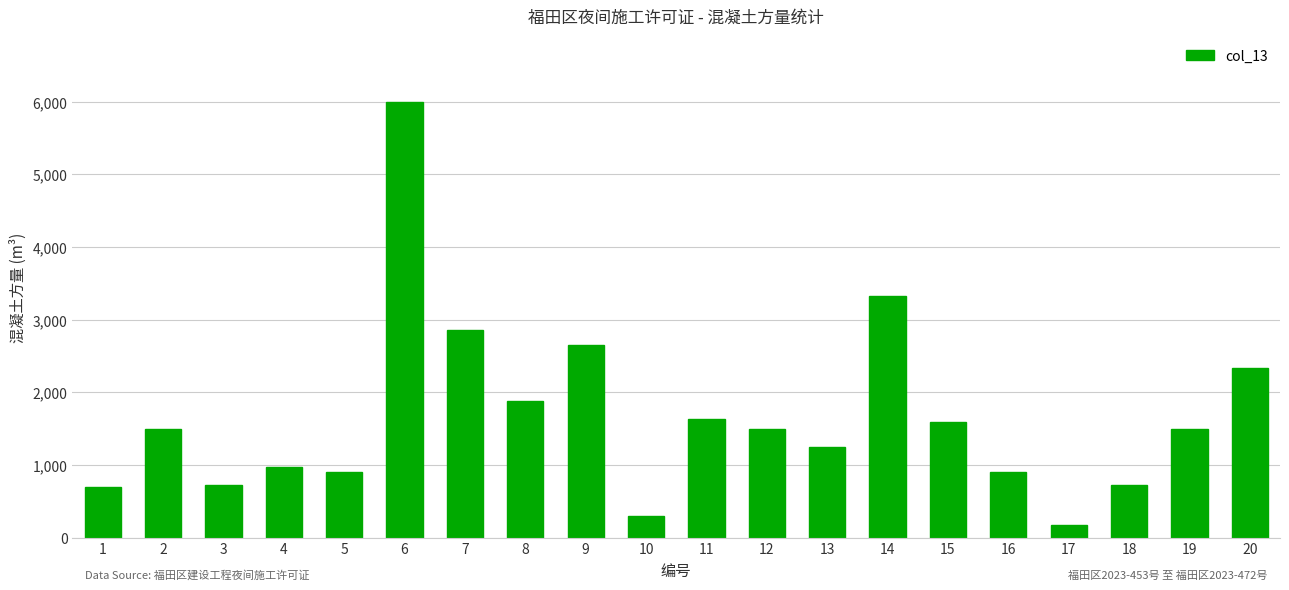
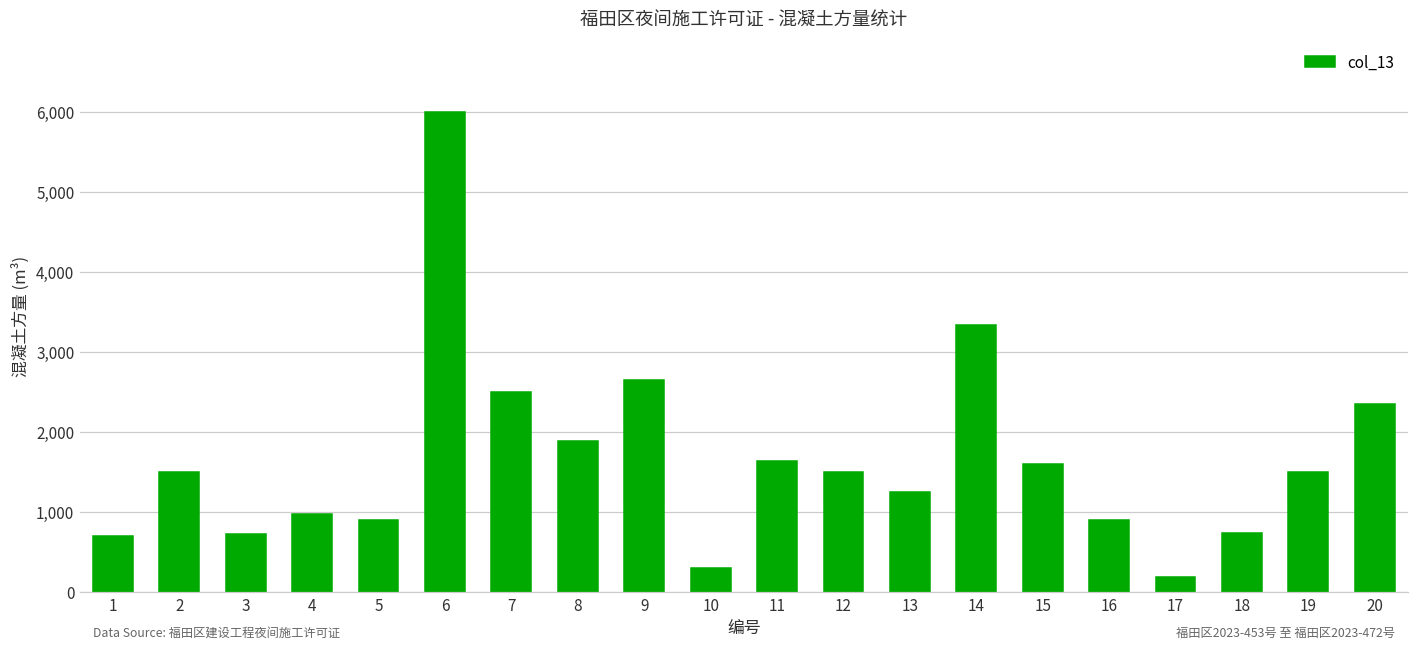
7: 2,900 -> 2,500
